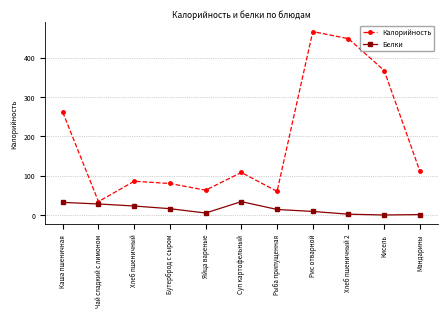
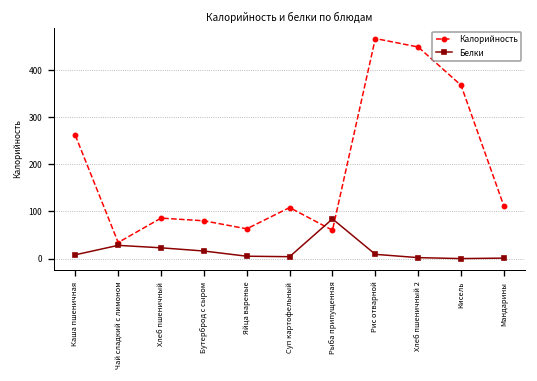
Белки, Каша пшеничная: 30 -> 10
Белки, Суп картофельный: 30 -> 0
Белки, Рыба припущенная: 10 -> 80
